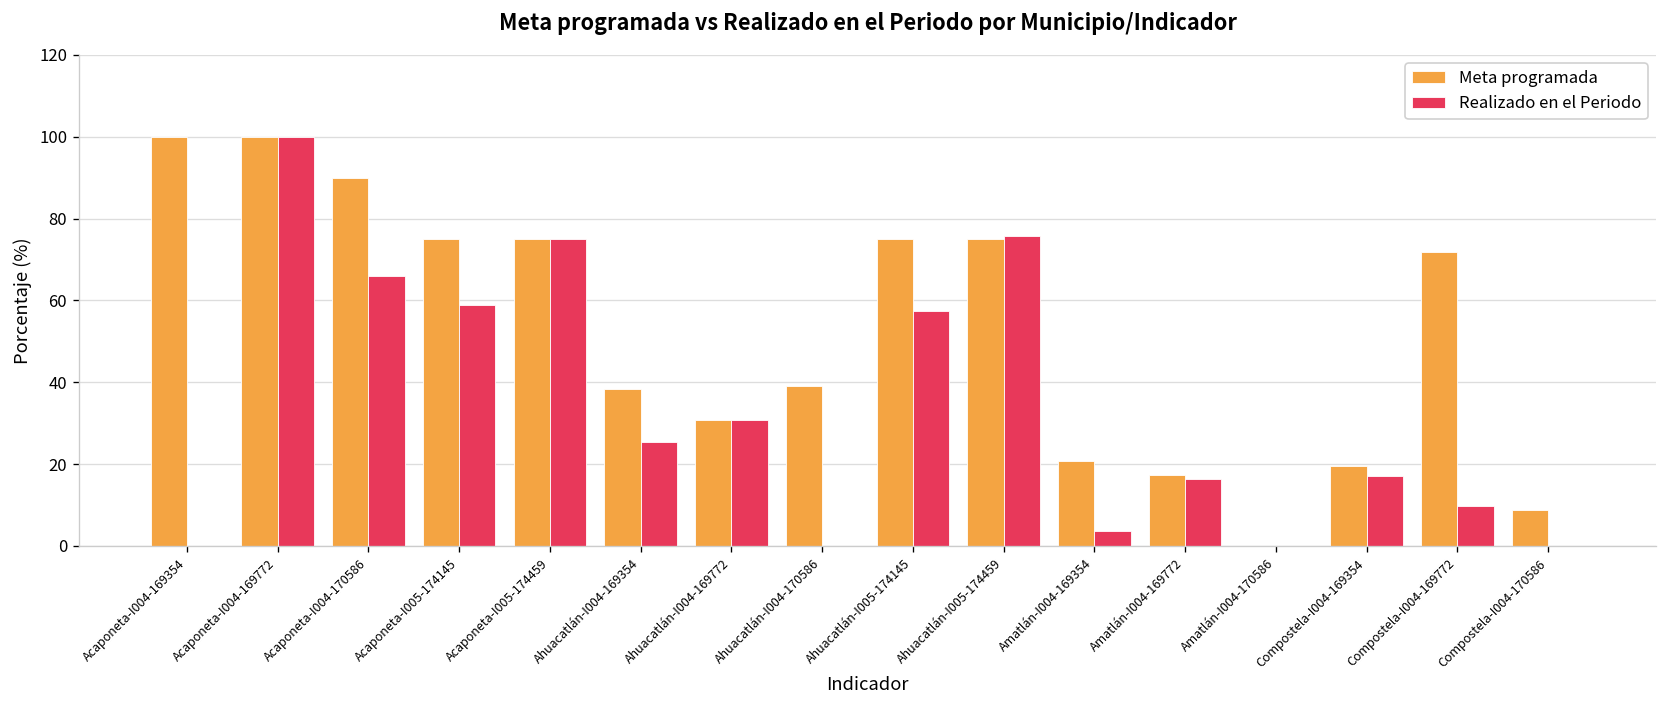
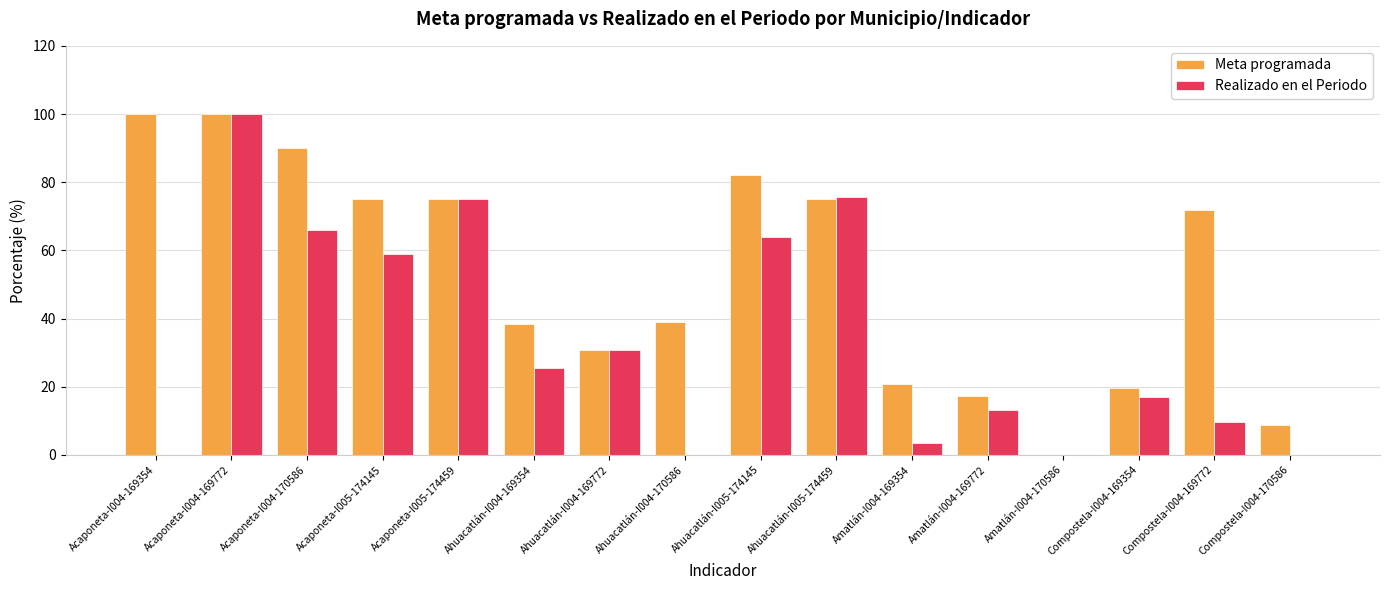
Meta programada, Ahuacatlán-I005-174145: 75 -> 82
Realizado en el Periodo, Ahuacatlán-I005-174145: 57 -> 64
Realizado en el Periodo, Amatlán-I004-169772: 16 -> 13
